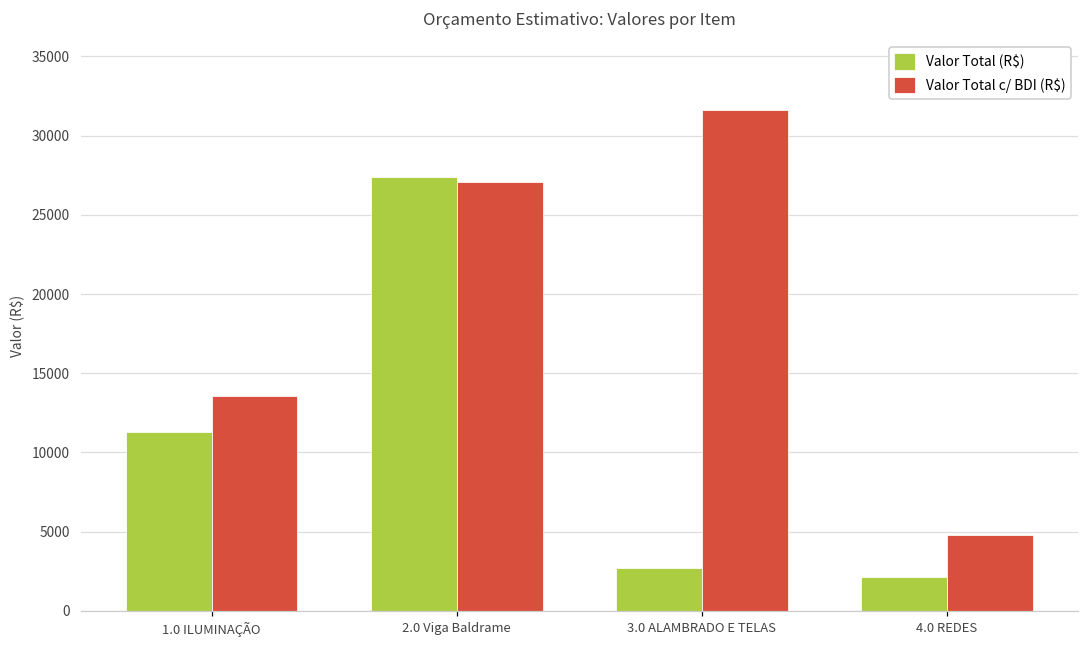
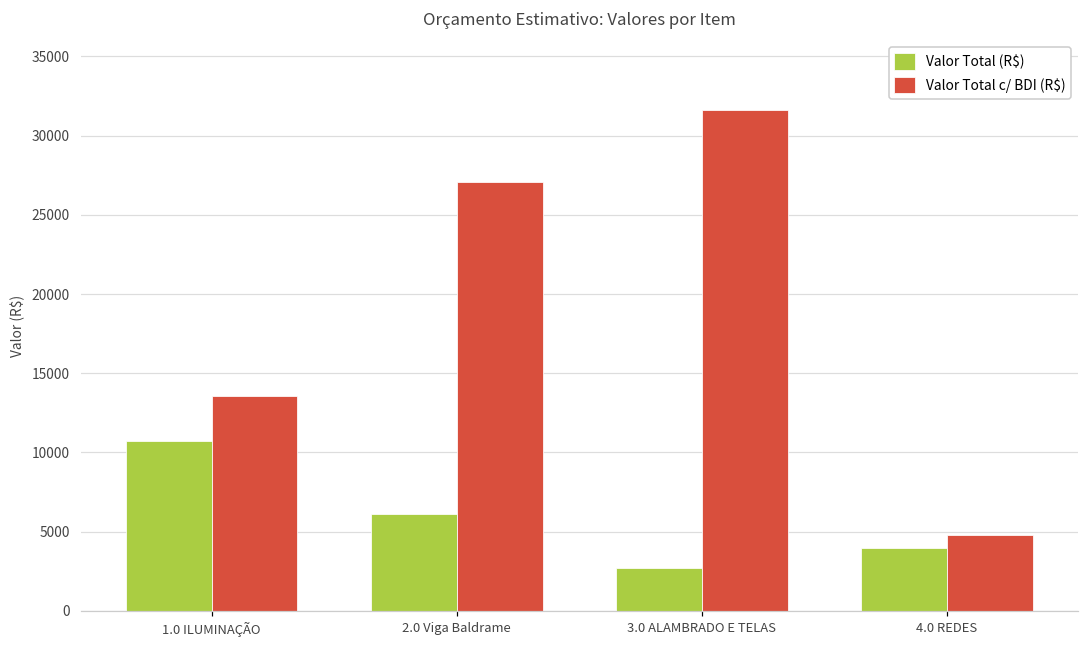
Valor Total (R$), 1.0 ILUMINAÇÃO: 11300 -> 10700
Valor Total (R$), 2.0 Viga Baldrame: 27400 -> 6100
Valor Total (R$), 4.0 REDES: 2200 -> 4000
